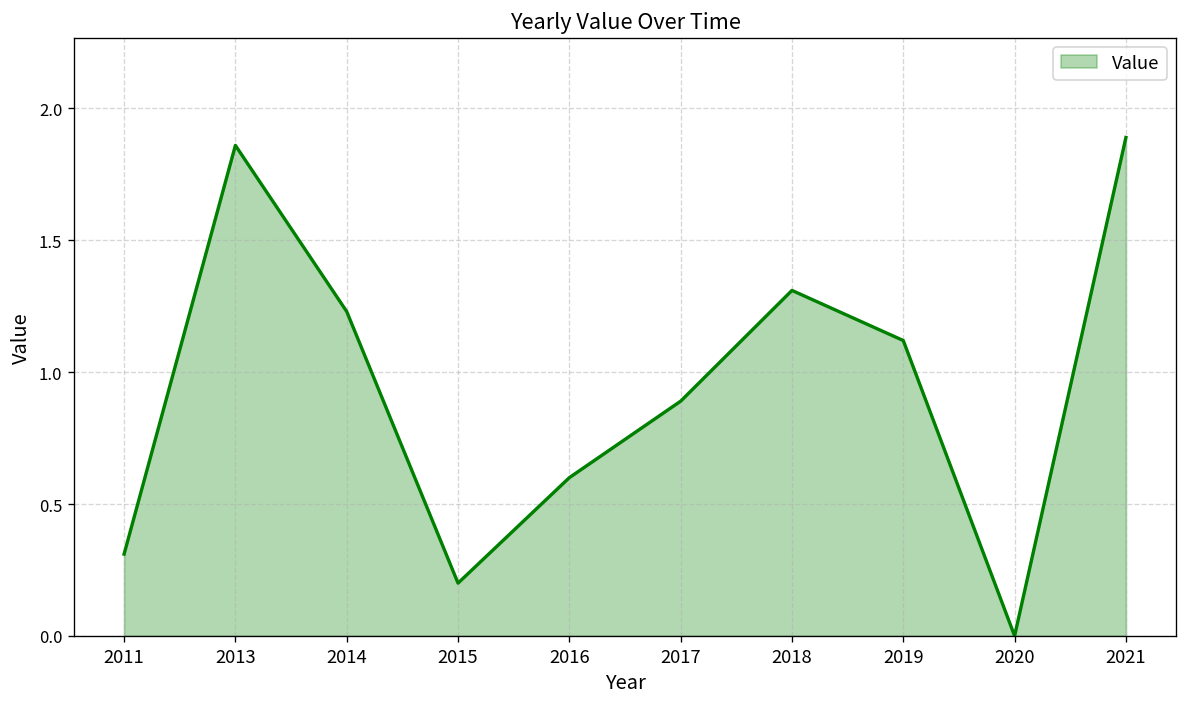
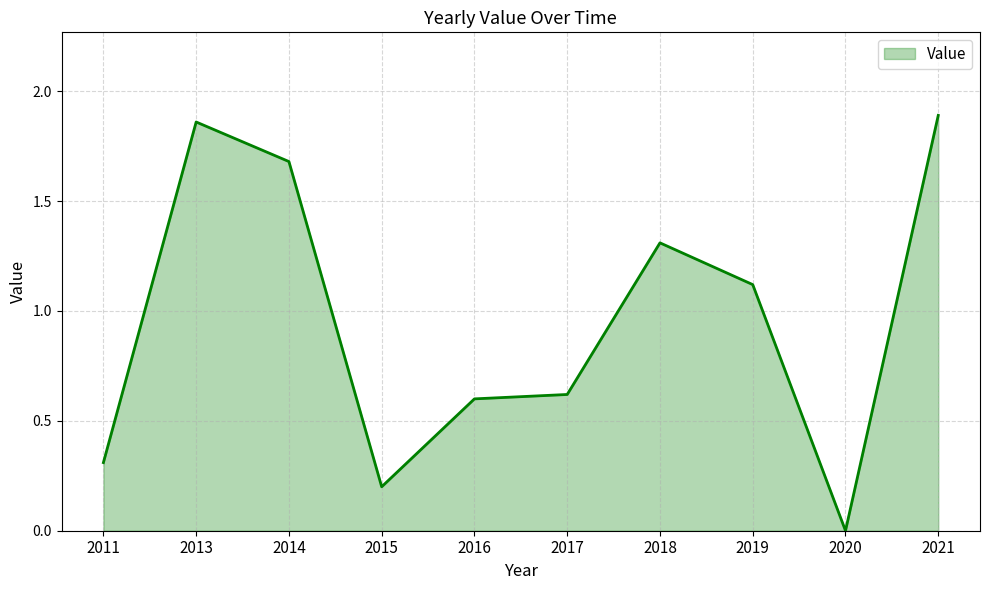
2014: 1.23 -> 1.68
2017: 0.89 -> 0.62
